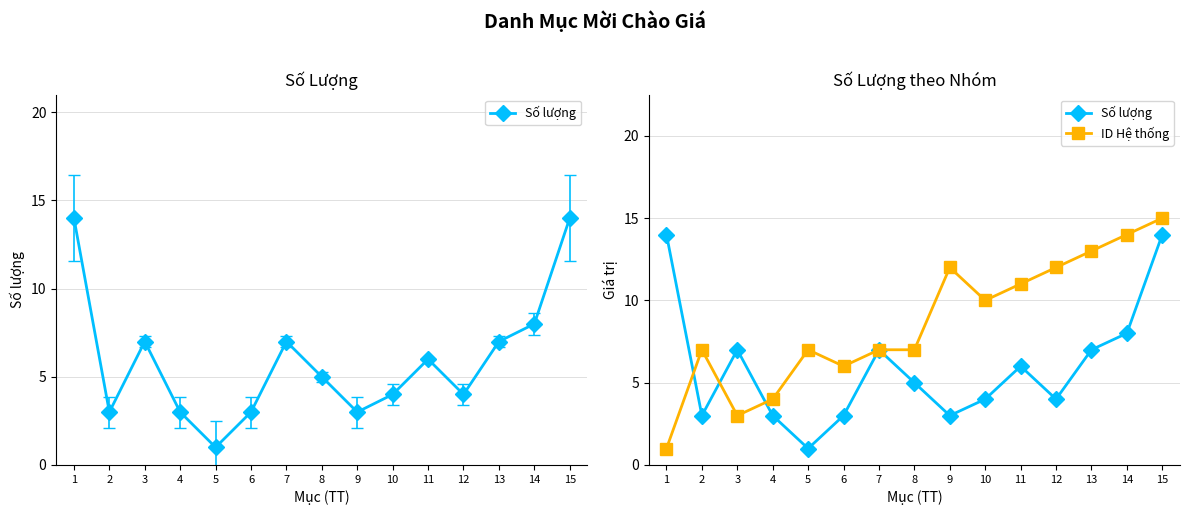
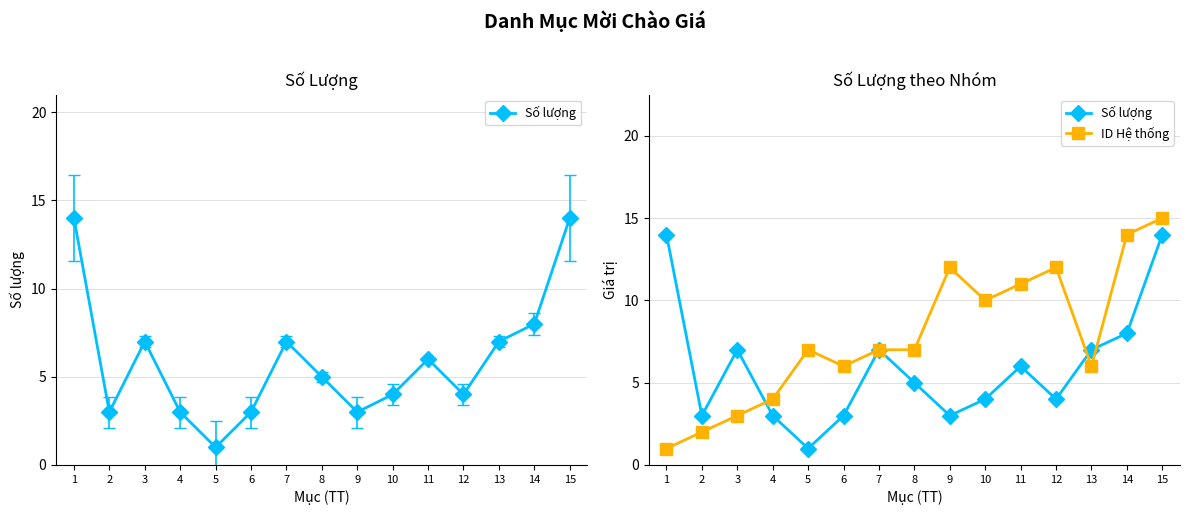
Số Lượng theo Nhóm, ID Hệ thống, 2: 7 -> 2
Số Lượng theo Nhóm, ID Hệ thống, 13: 13 -> 6
